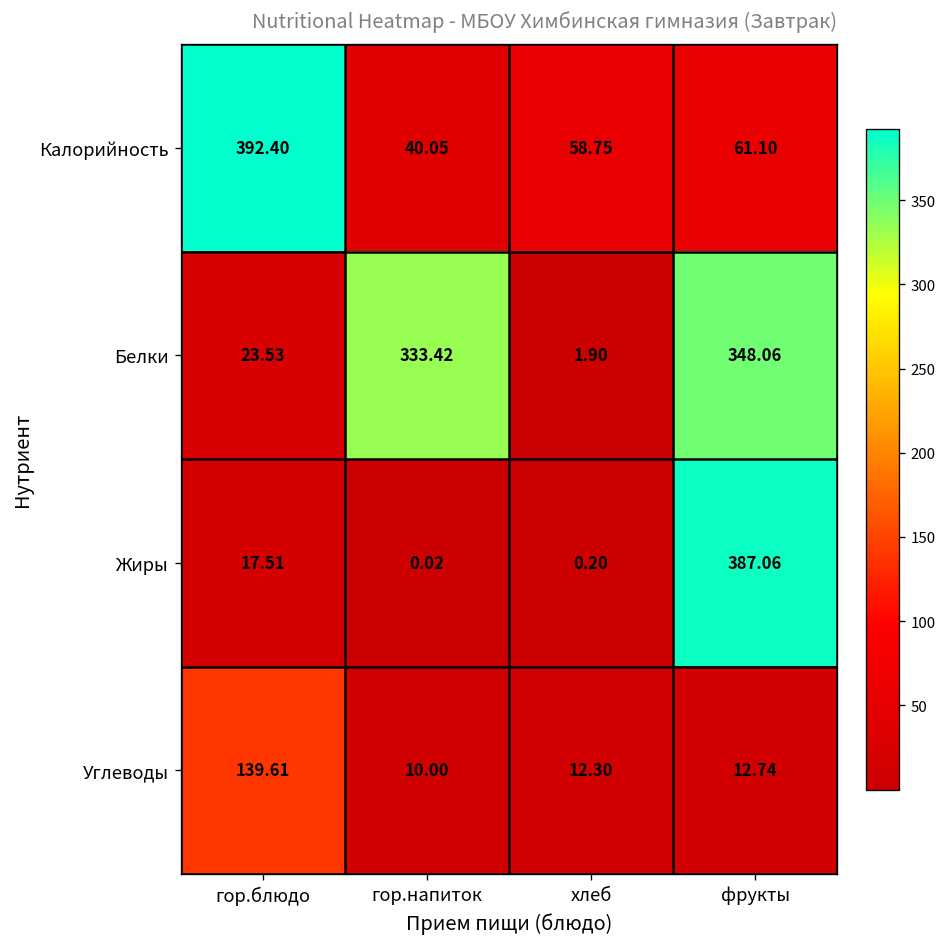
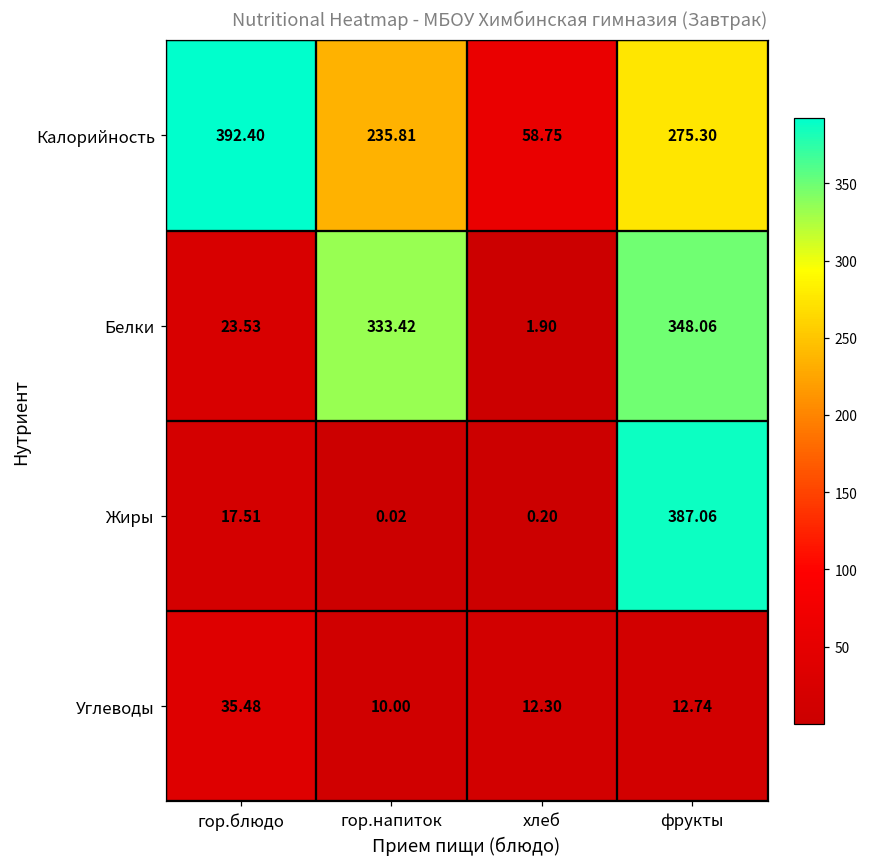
Калорийность, гор.напиток: 40.05 -> 235.81
Калорийность, фрукты: 61.10 -> 275.30
Углеводы, гор.блюдо: 139.61 -> 35.48
